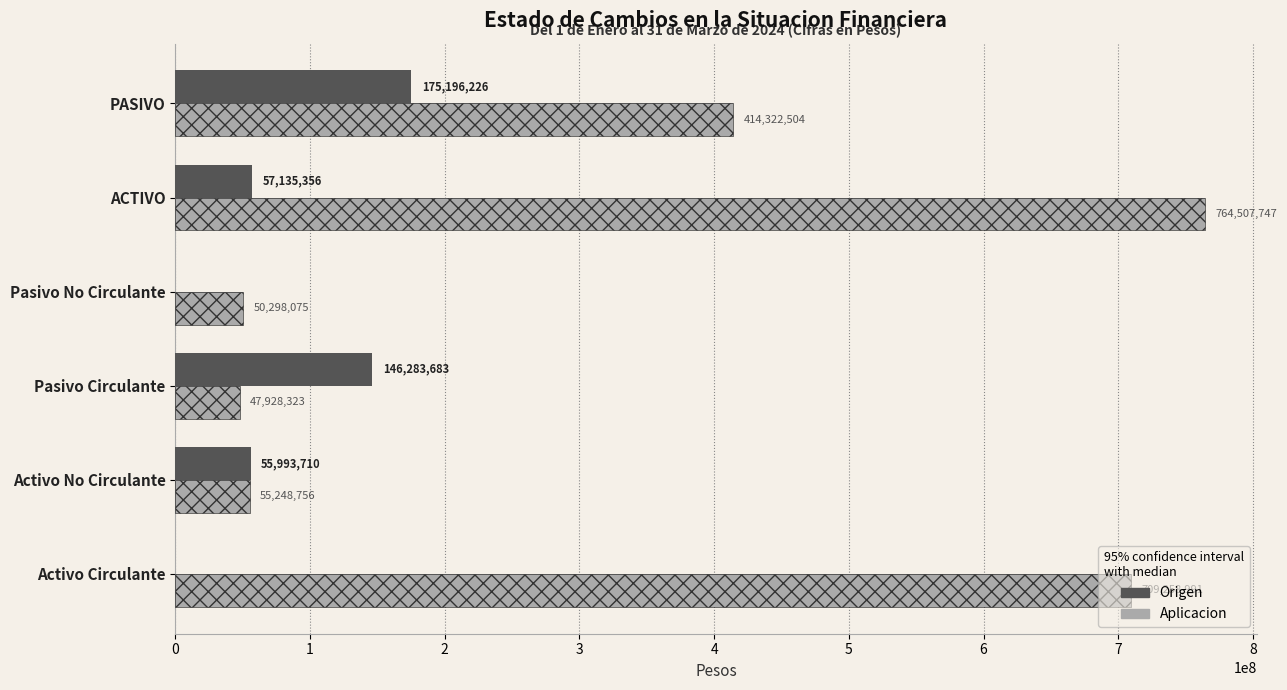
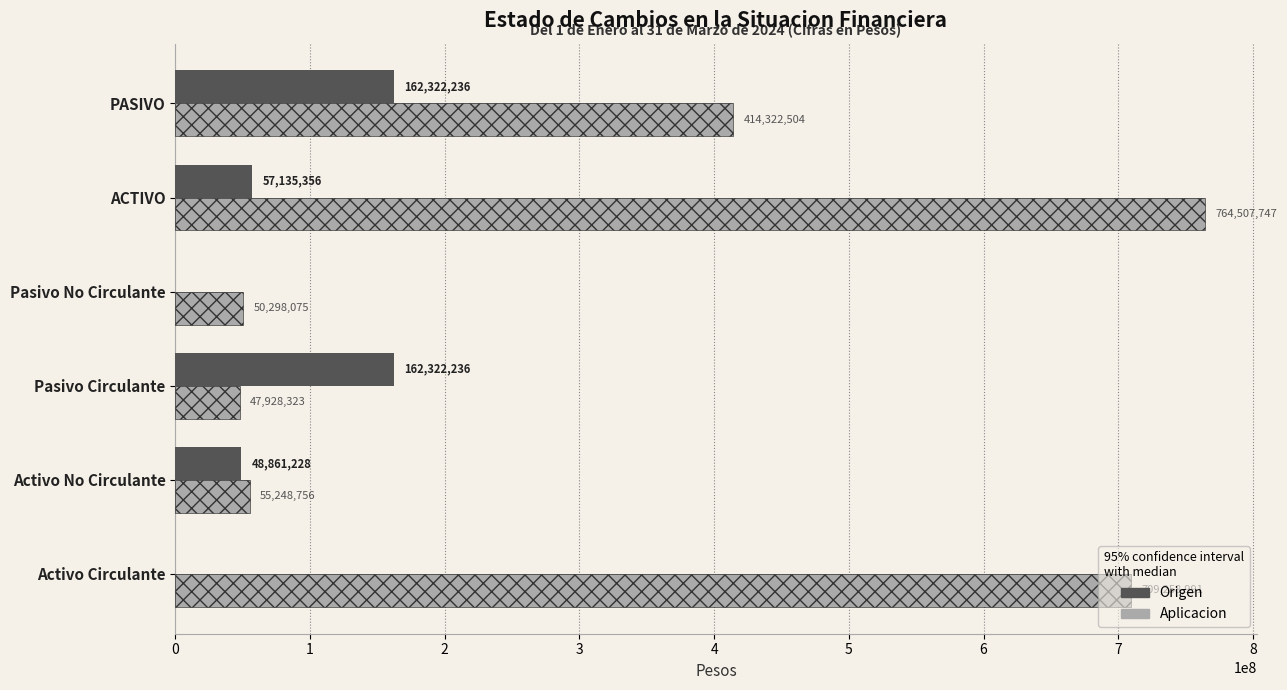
Origen, PASIVO: 175,196,226 -> 162,322,236
Origen, Pasivo Circulante: 146,283,683 -> 162,322,236
Origen, Activo No Circulante: 55,993,710 -> 48,861,228
